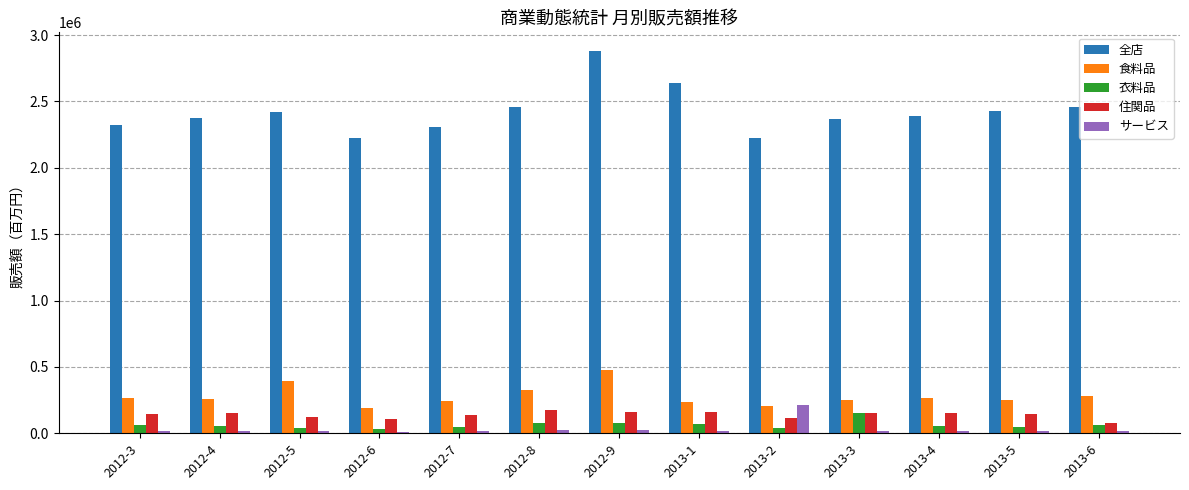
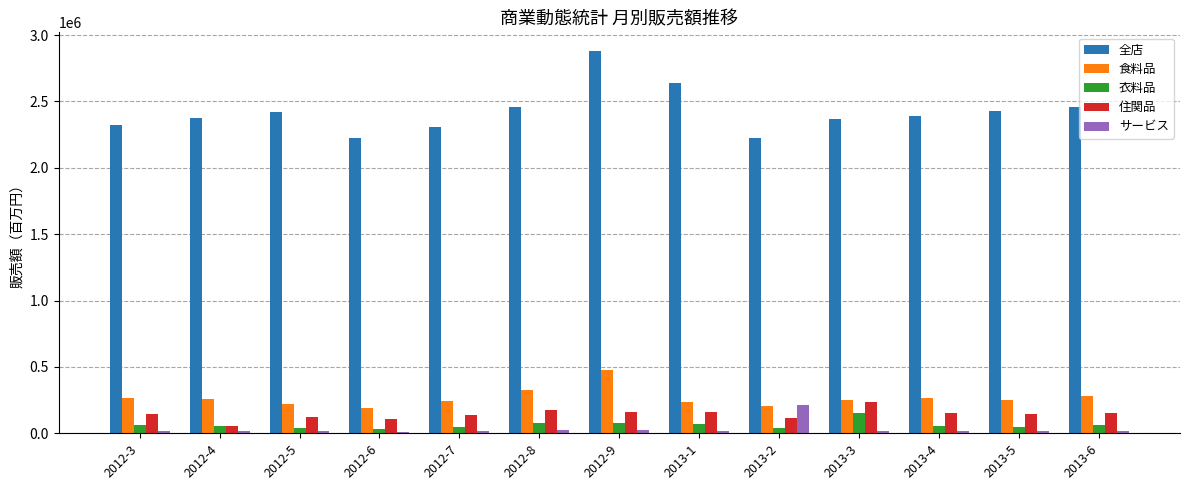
住関品, 2012-4: 150000 -> 50000
食料品, 2012-5: 400000 -> 220000
住関品, 2013-3: 150000 -> 230000
住関品, 2013-6: 80000 -> 150000
